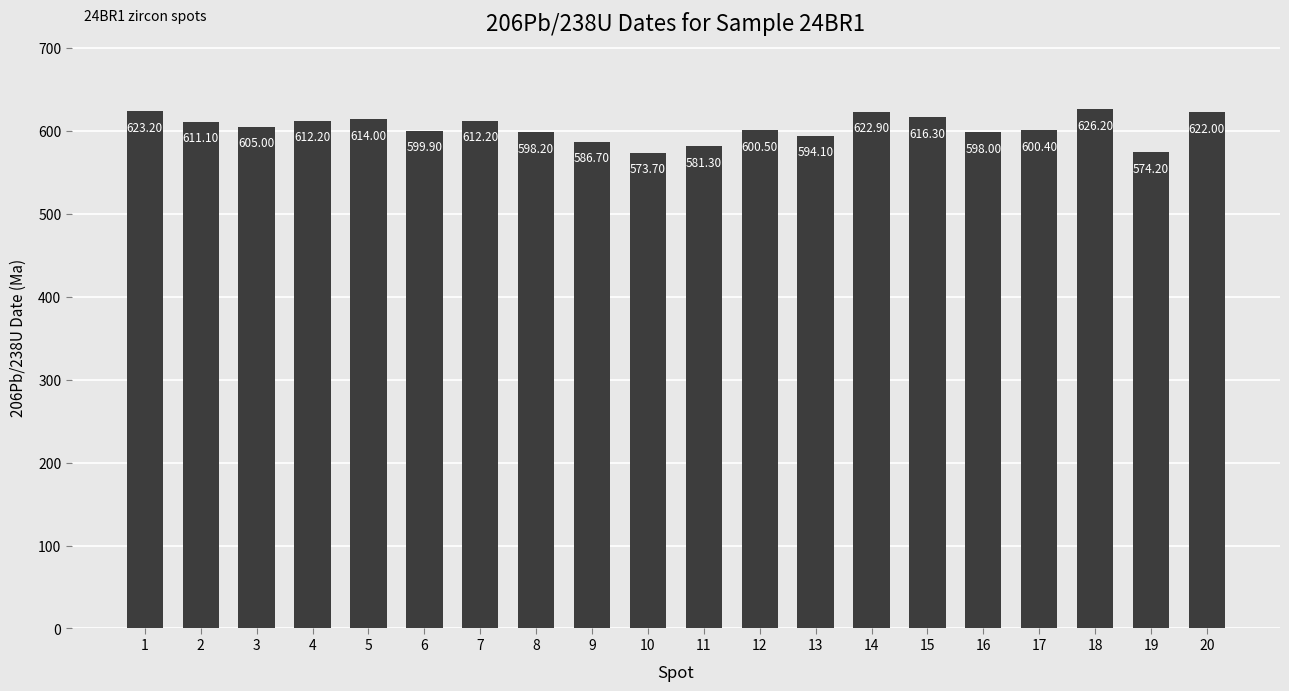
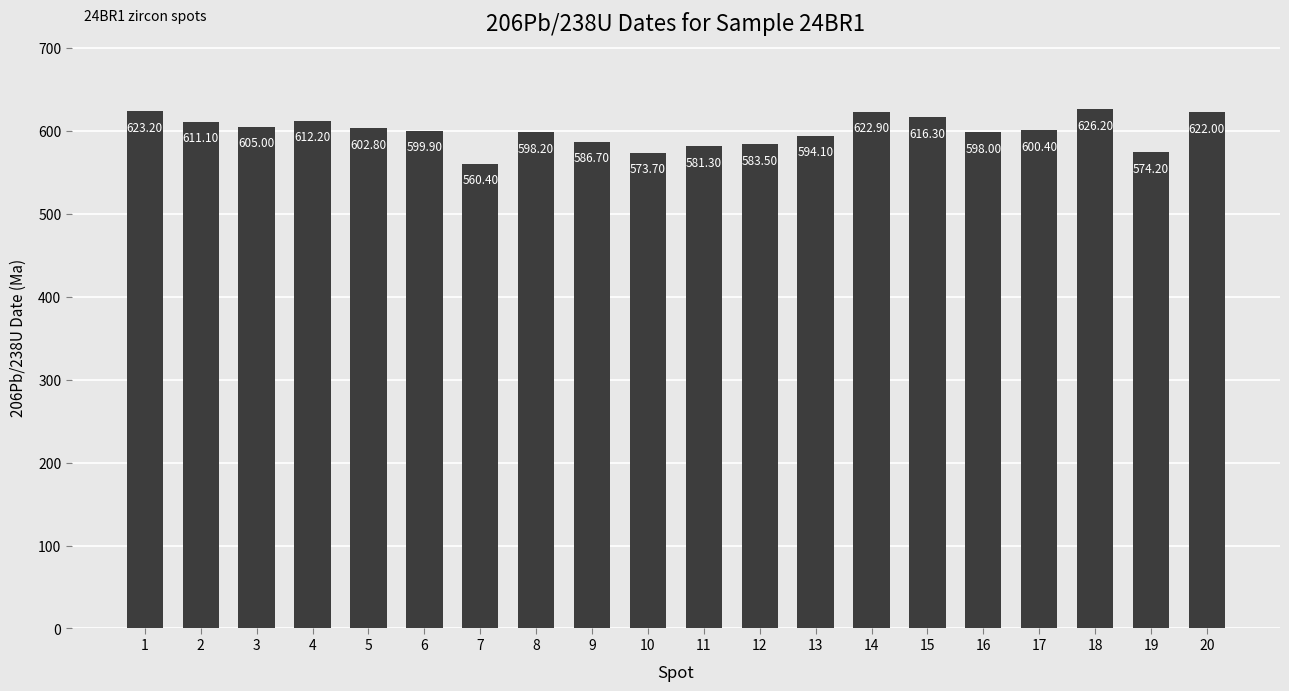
5: 614.00 -> 602.80
7: 612.20 -> 560.40
12: 600.50 -> 583.50
